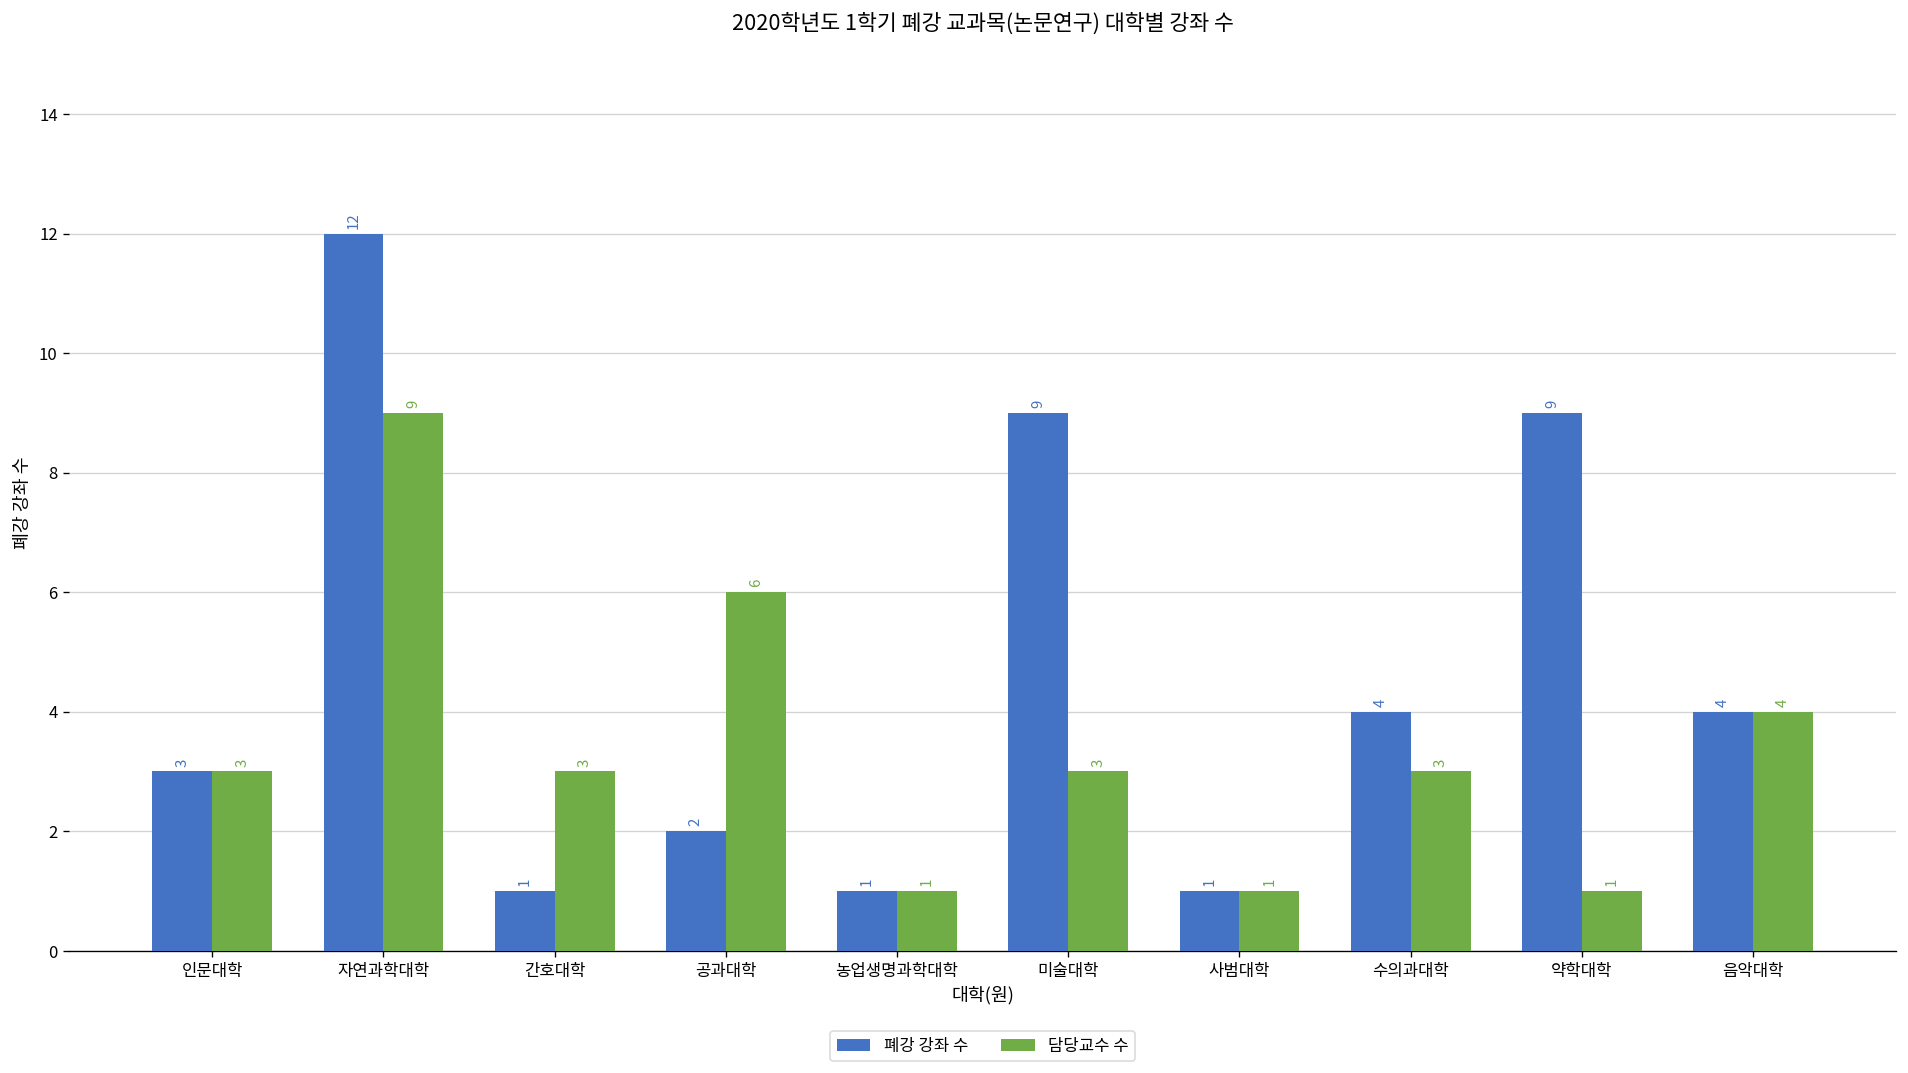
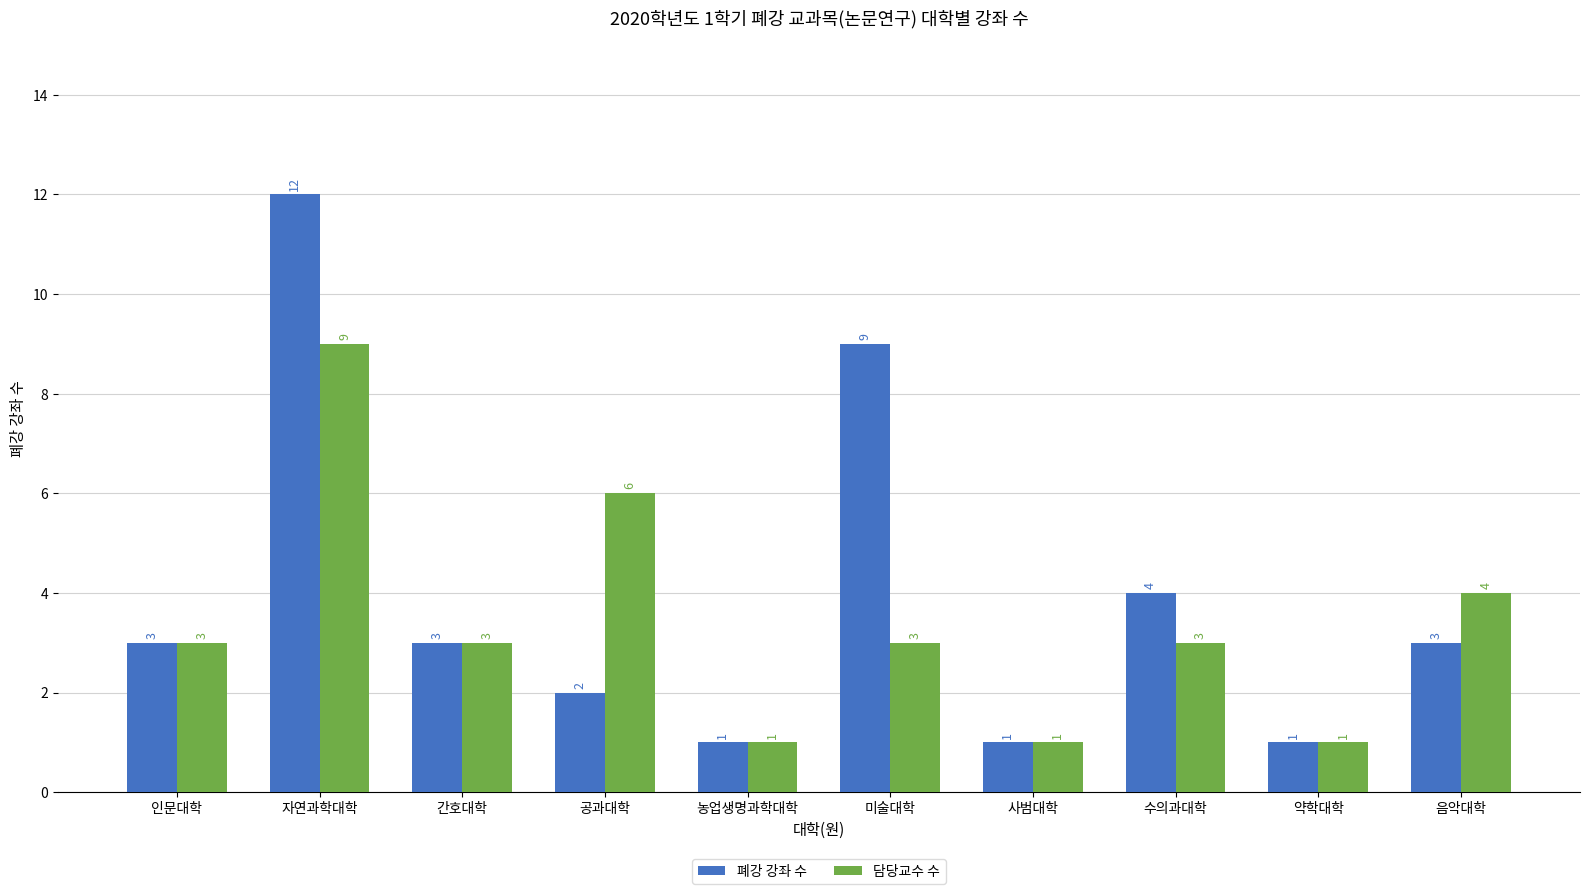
폐강 강좌 수, 간호대학: 1 -> 3
폐강 강좌 수, 약학대학: 9 -> 1
폐강 강좌 수, 음악대학: 4 -> 3
